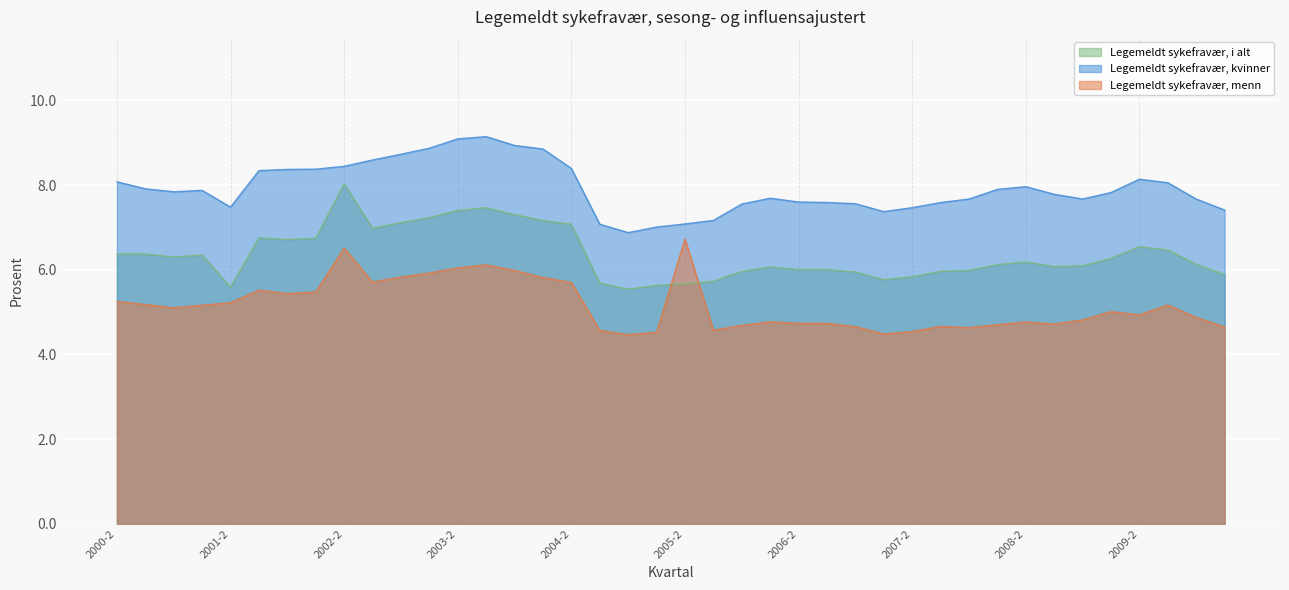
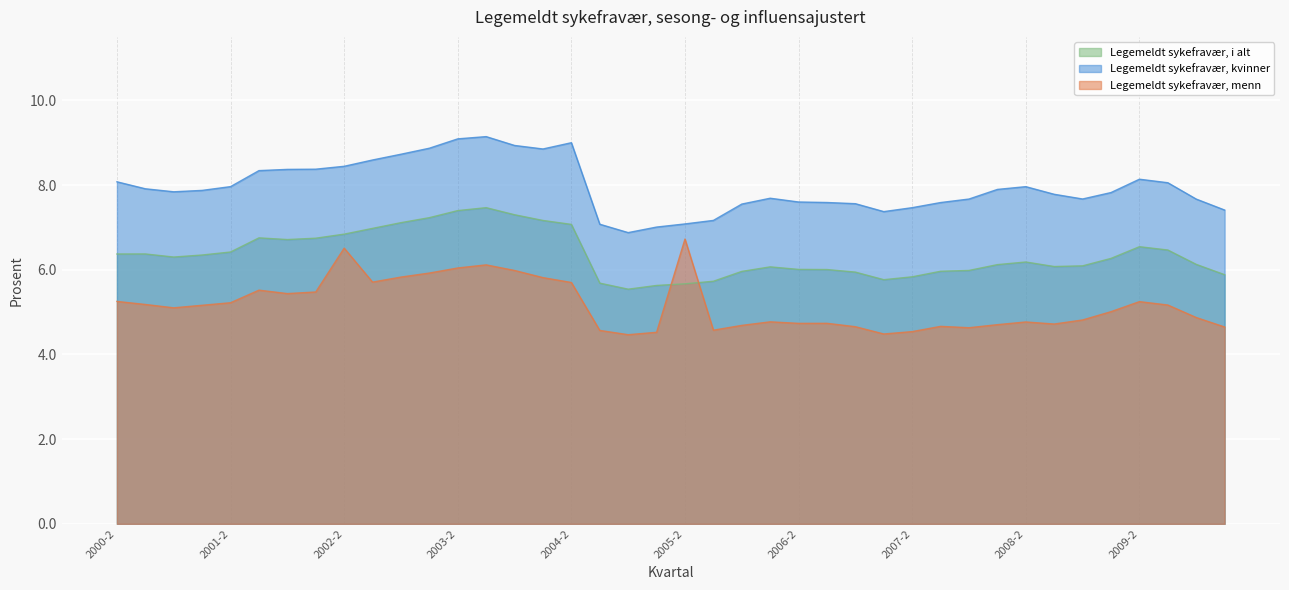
Legemeldt sykefravær, i alt, 2001-2: 5.6 -> 6.4
Legemeldt sykefravær, kvinner, 2001-2: 7.5 -> 8.0
Legemeldt sykefravær, i alt, 2002-2: 8.0 -> 6.8
Legemeldt sykefravær, kvinner, 2004-2: 8.4 -> 9.0
Legemeldt sykefravær, menn, 2009-2: 4.9 -> 5.2
